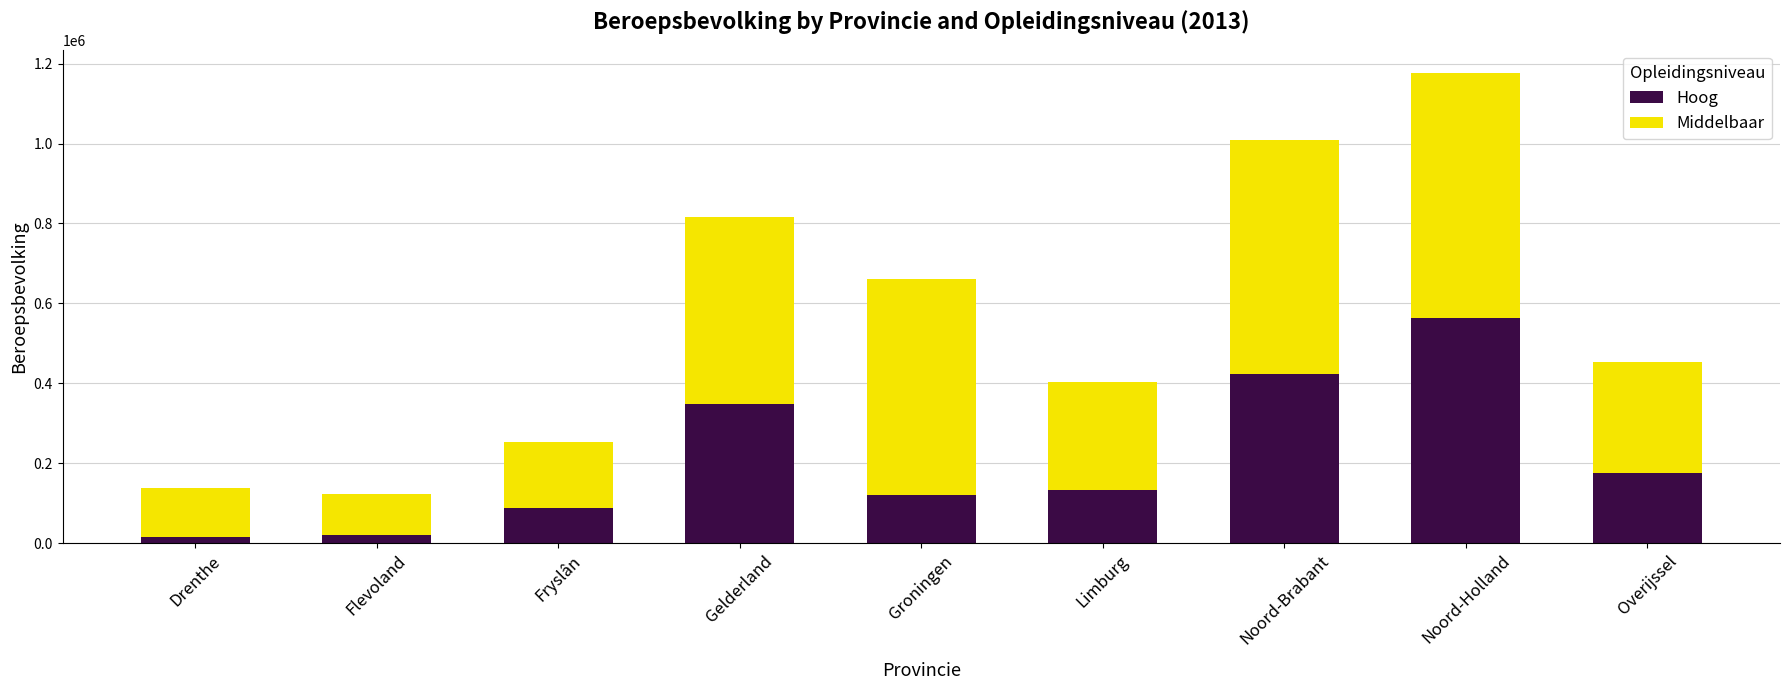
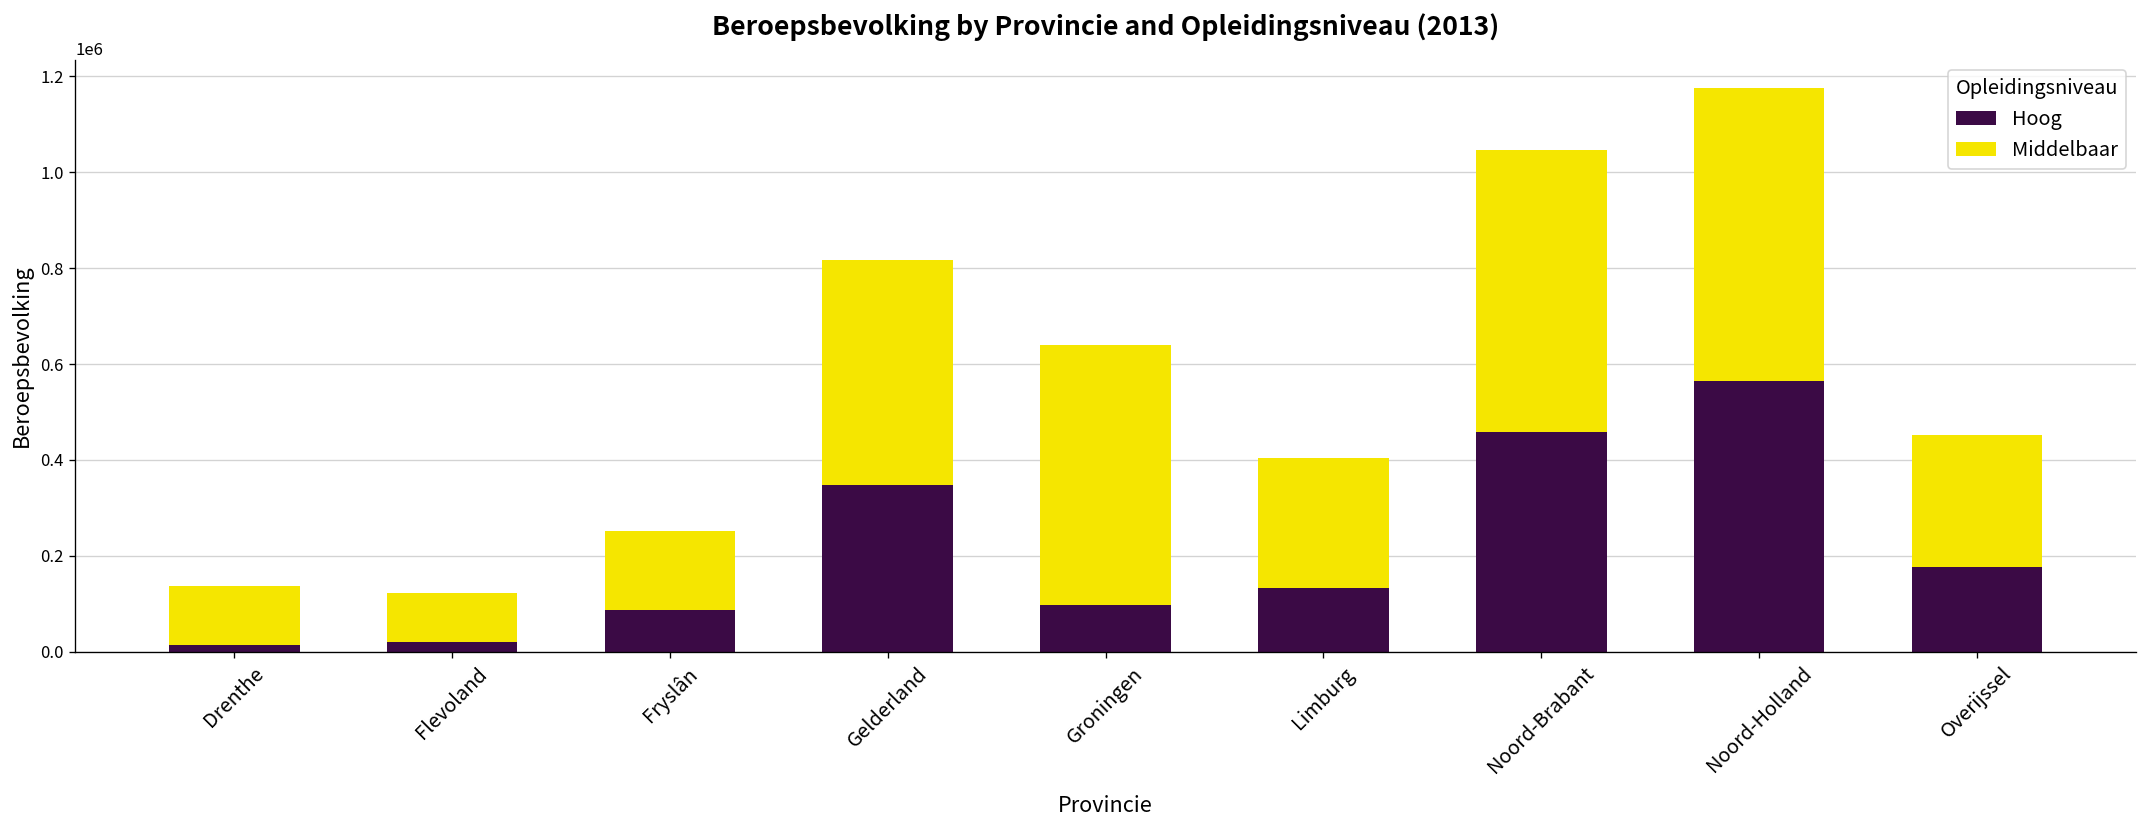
Hoog, Groningen: 120000 -> 100000
Hoog, Noord-Brabant: 420000 -> 460000
